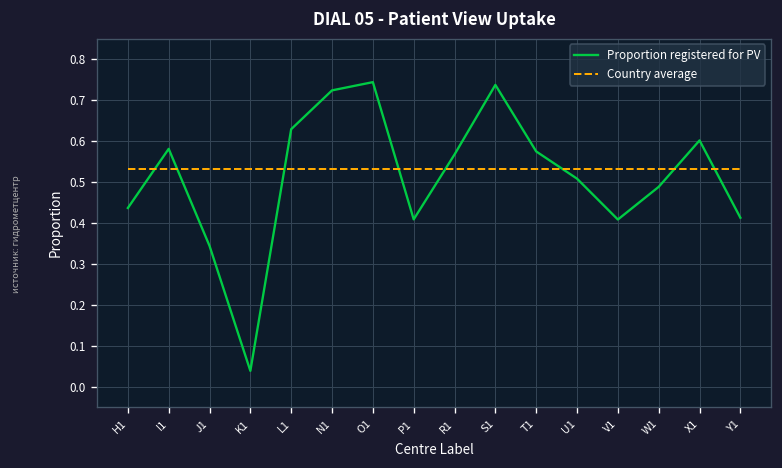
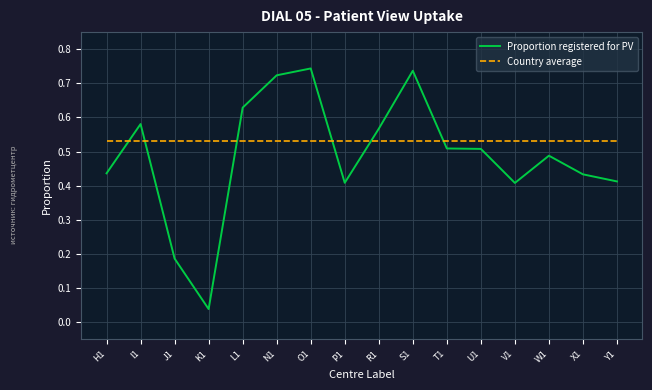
Proportion registered for PV, J1: 0.34 -> 0.19
Proportion registered for PV, T1: 0.57 -> 0.51
Proportion registered for PV, X1: 0.60 -> 0.43
